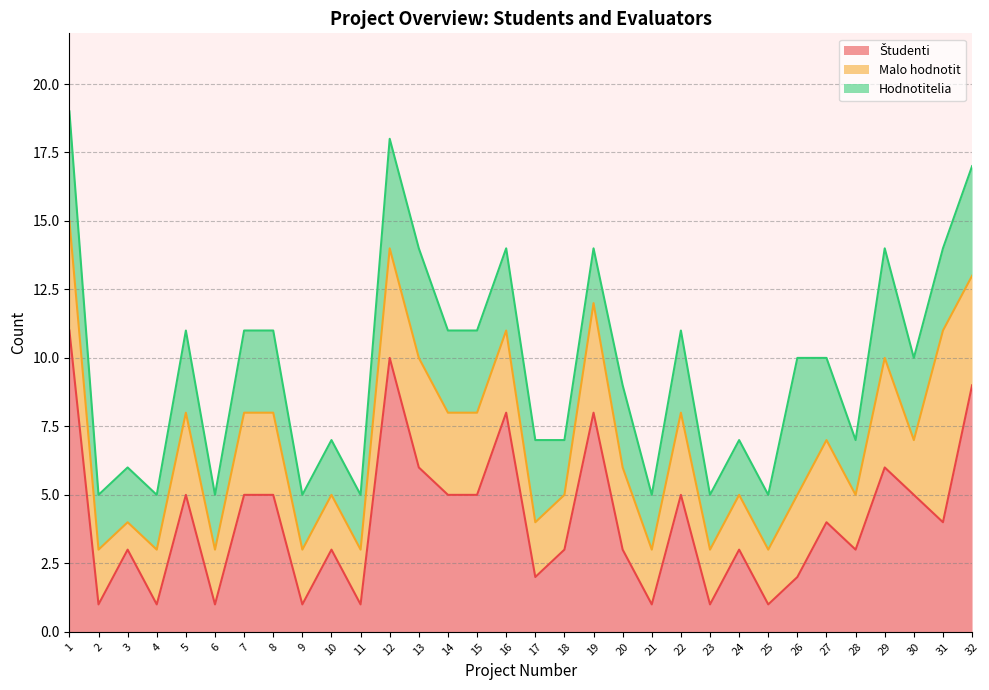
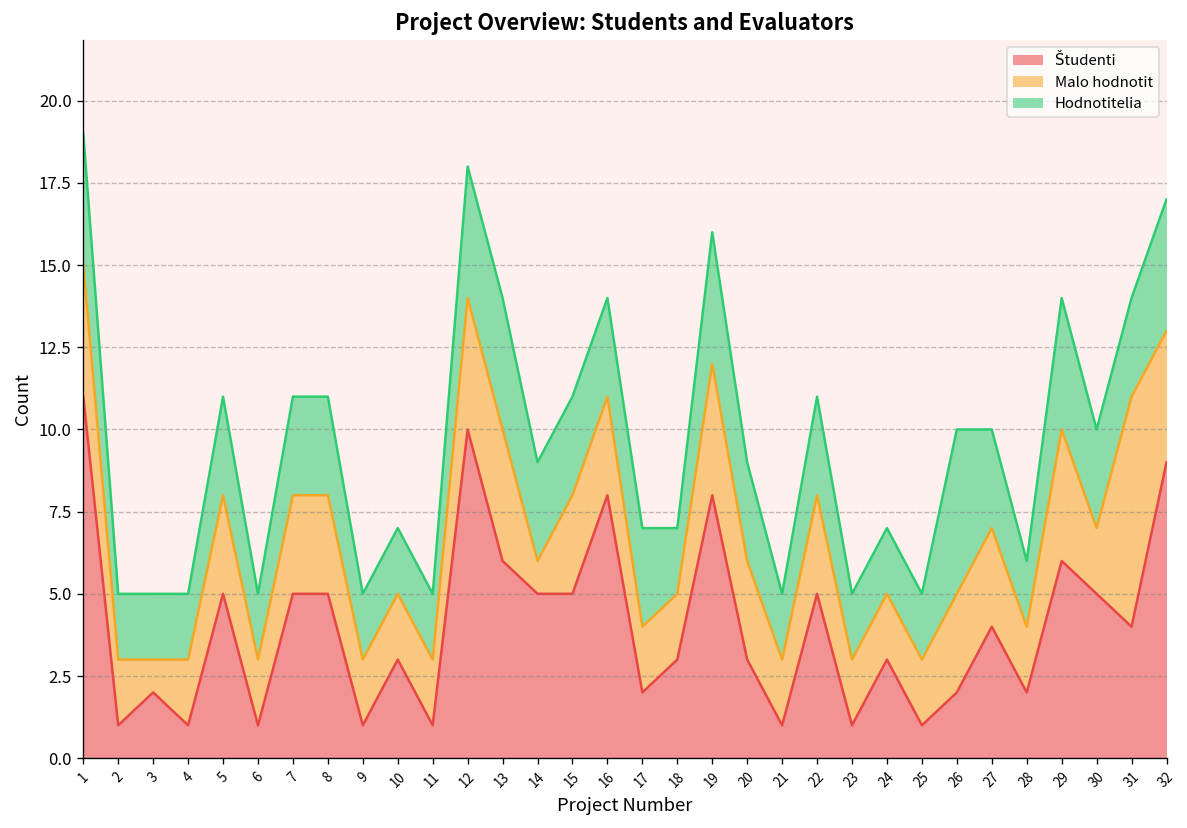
Študenti, 3: 3 -> 2
Malo hodnotit, 14: 3 -> 1
Hodnotitelia, 19: 2 -> 4
Študenti, 28: 3 -> 2
